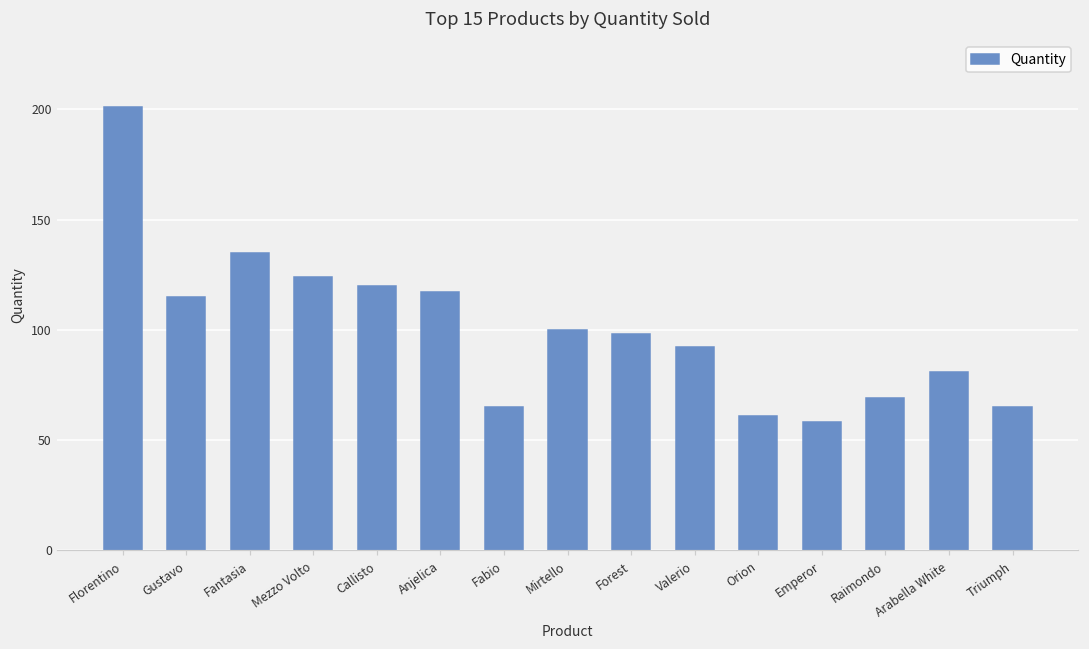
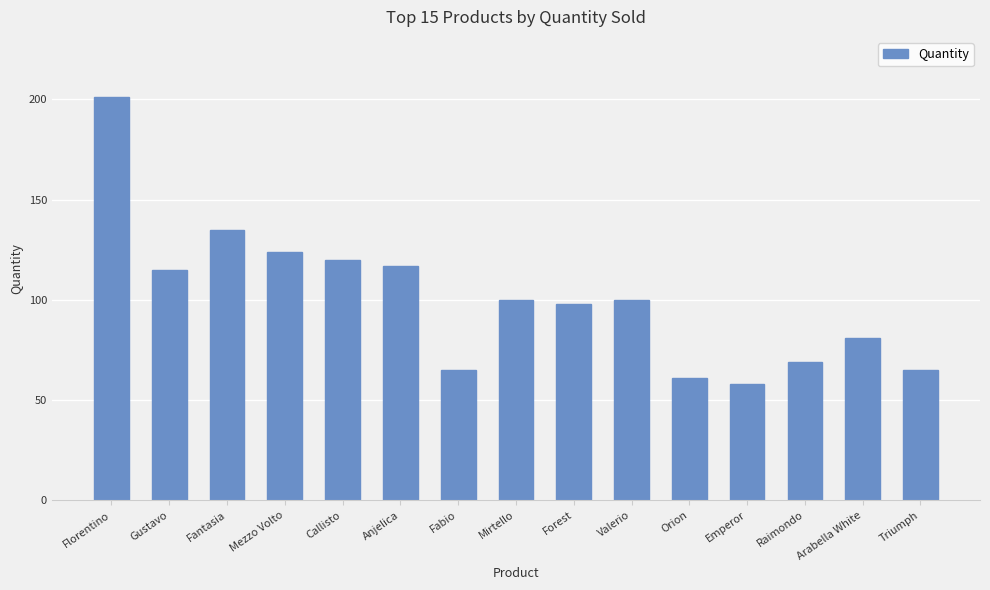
Valerio: 92 -> 100
